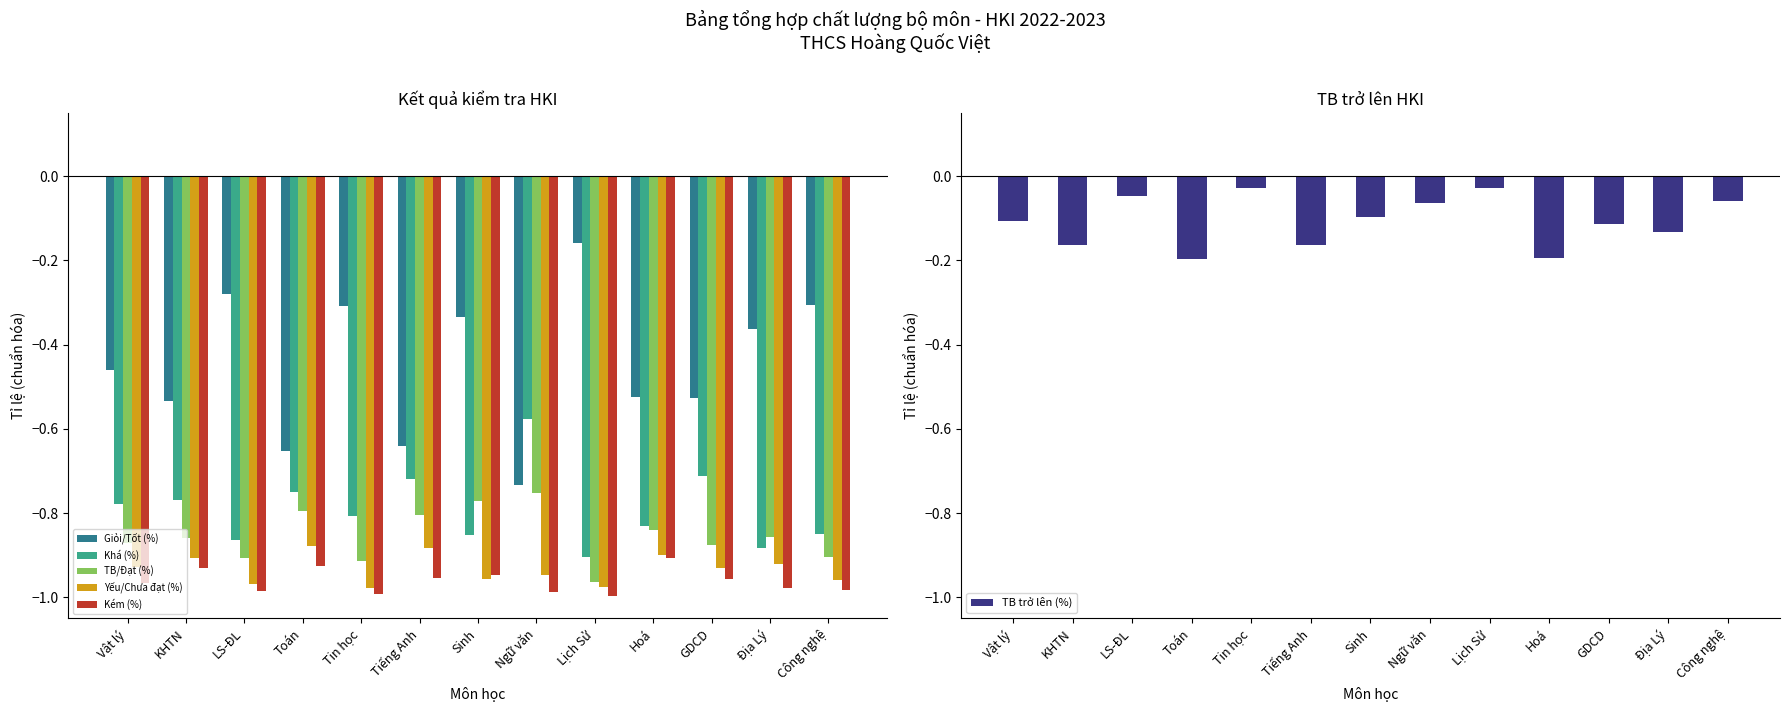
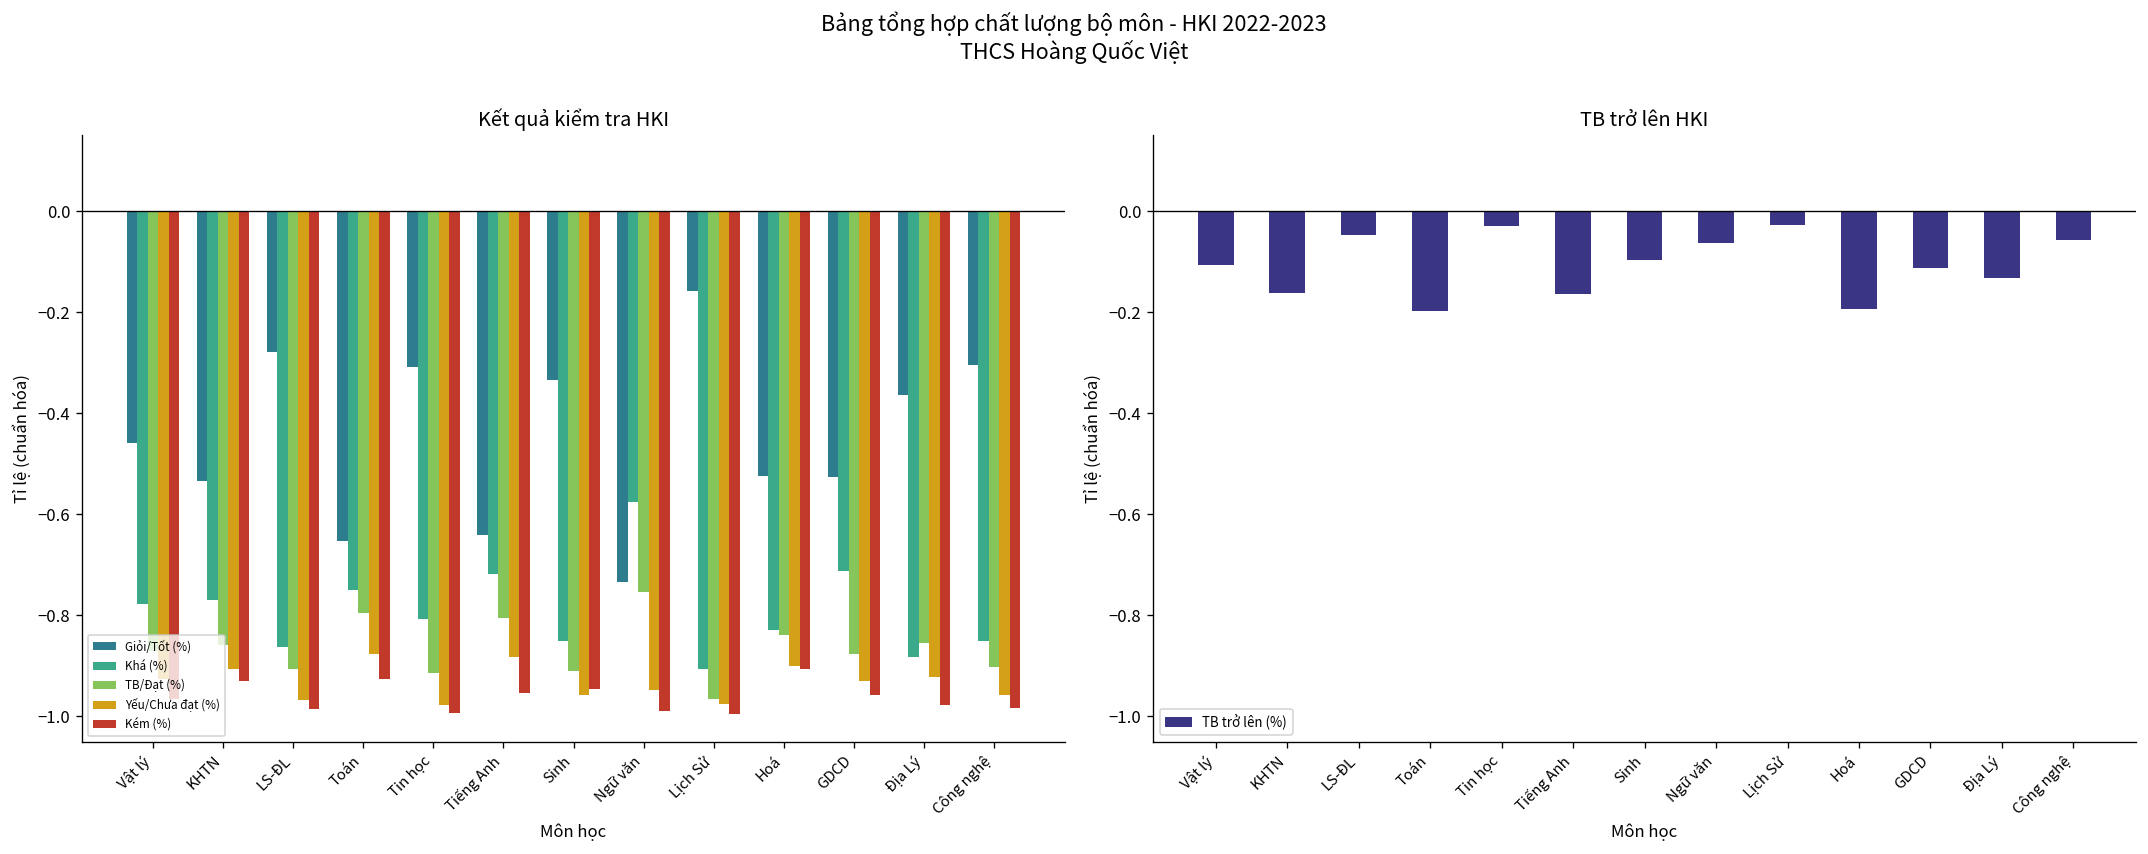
Kết quả kiểm tra HKI, TB/Đạt (%), Sinh: -0.77 -> -0.91
